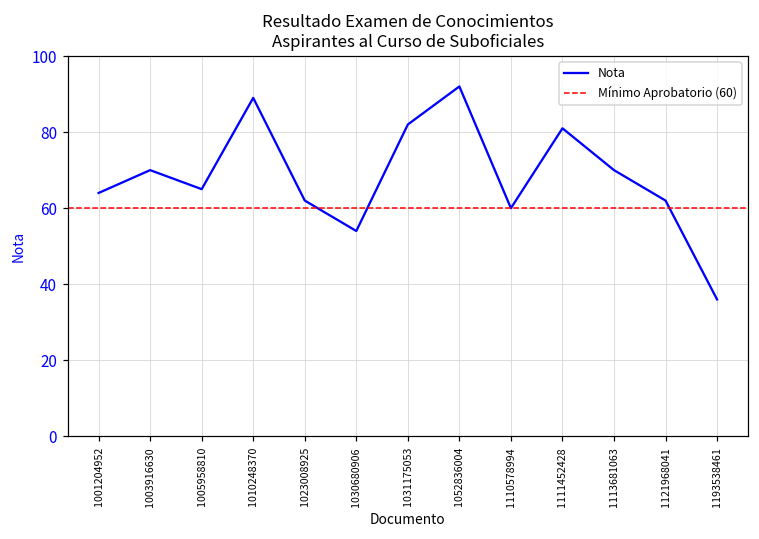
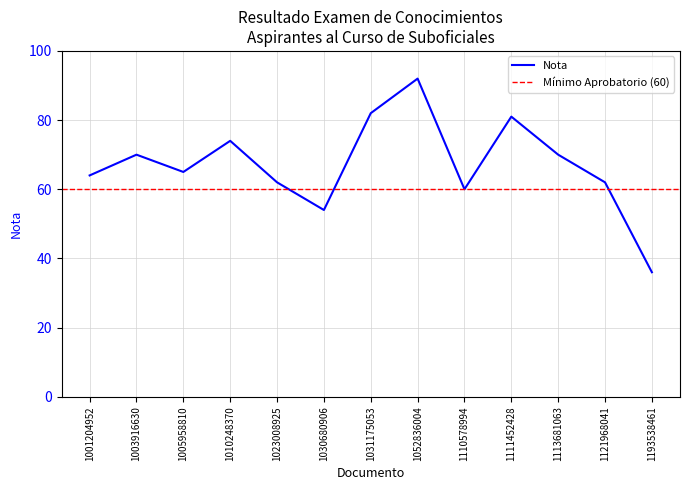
1010248370: 89 -> 74
